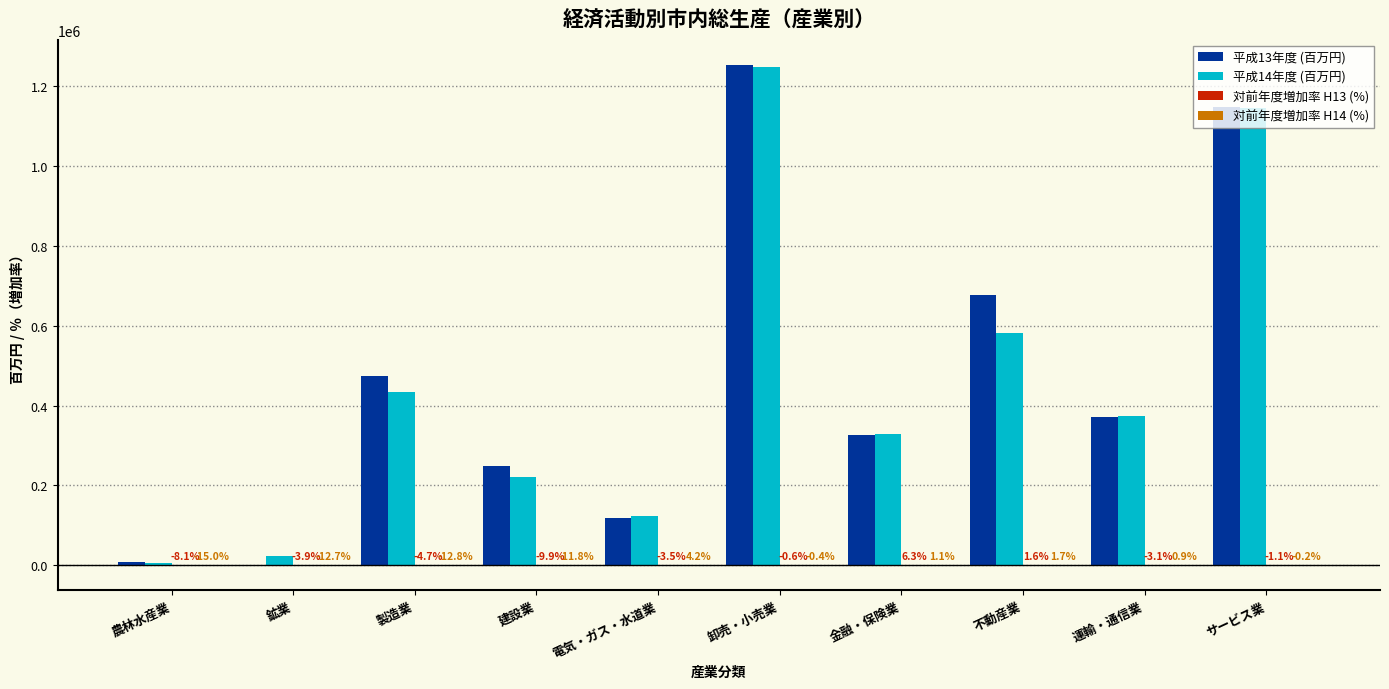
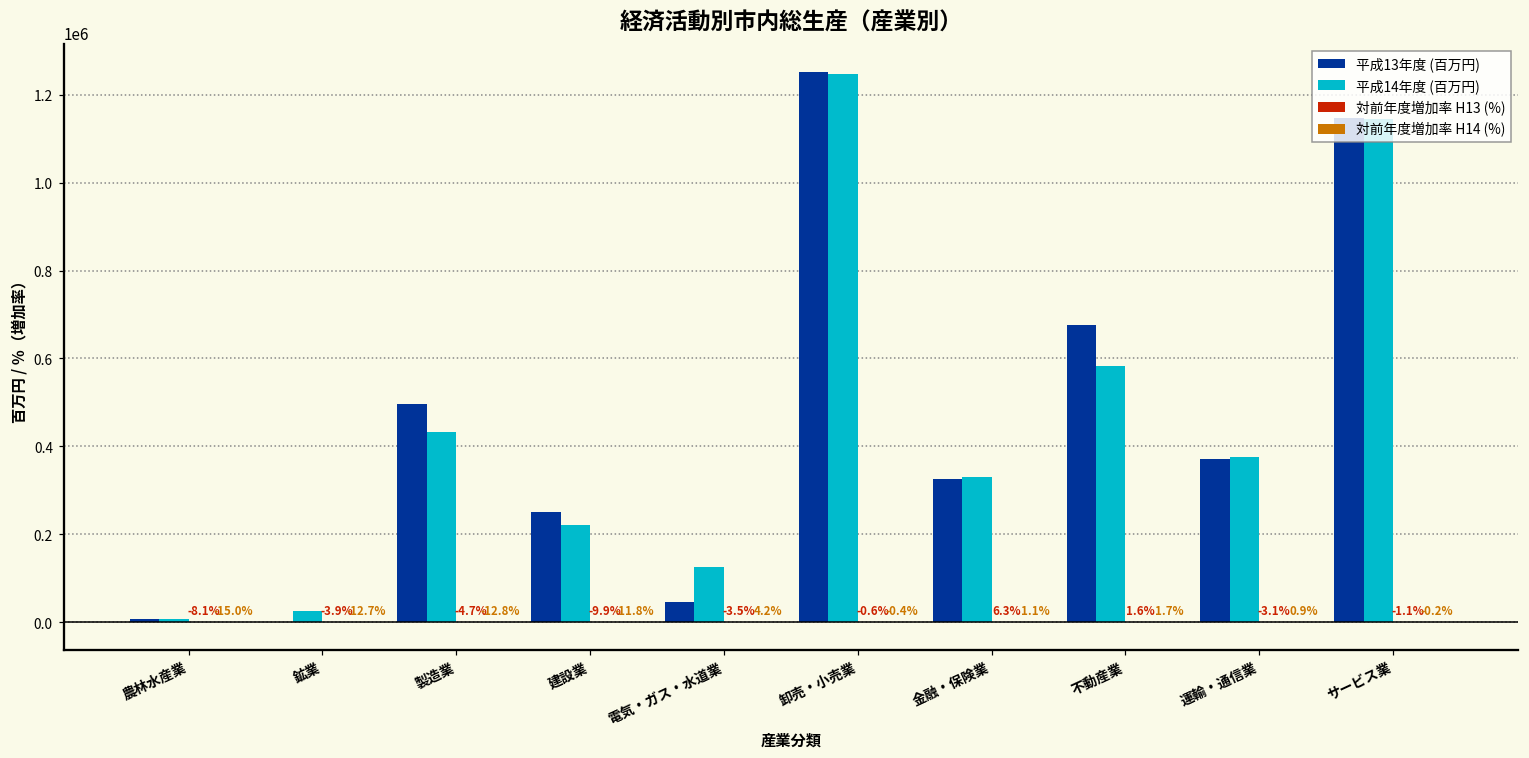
平成13年度 (百万円), 製造業: 470000 -> 500000
平成13年度 (百万円), 電気・ガス・水道業: 120000 -> 50000
